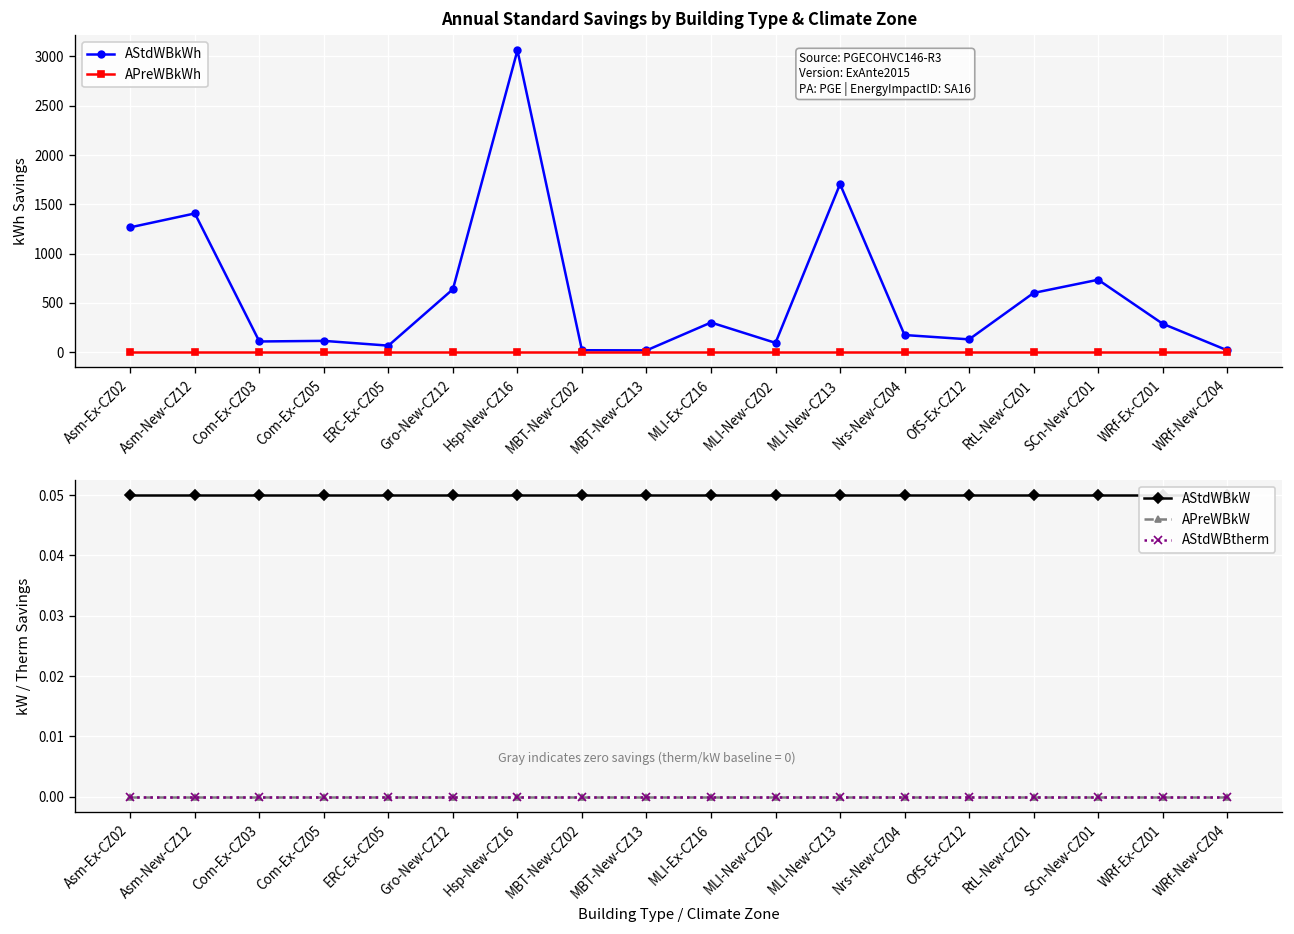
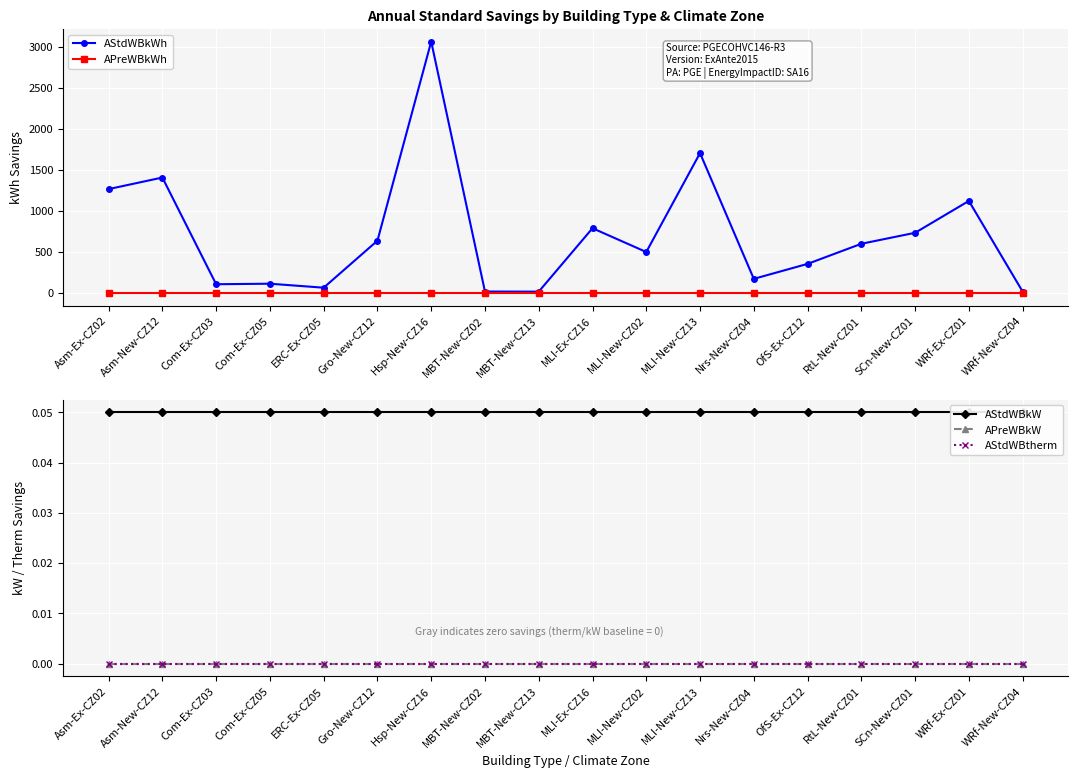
Annual Standard Savings by Building Type & Climate Zone, AStdWBkWh, MLI-Ex-CZ16: 300 -> 800
Annual Standard Savings by Building Type & Climate Zone, AStdWBkWh, MLI-New-CZ02: 100 -> 500
Annual Standard Savings by Building Type & Climate Zone, AStdWBkWh, OfS-Ex-CZ12: 100 -> 400
Annual Standard Savings by Building Type & Climate Zone, AStdWBkWh, WRf-Ex-CZ01: 300 -> 1100
